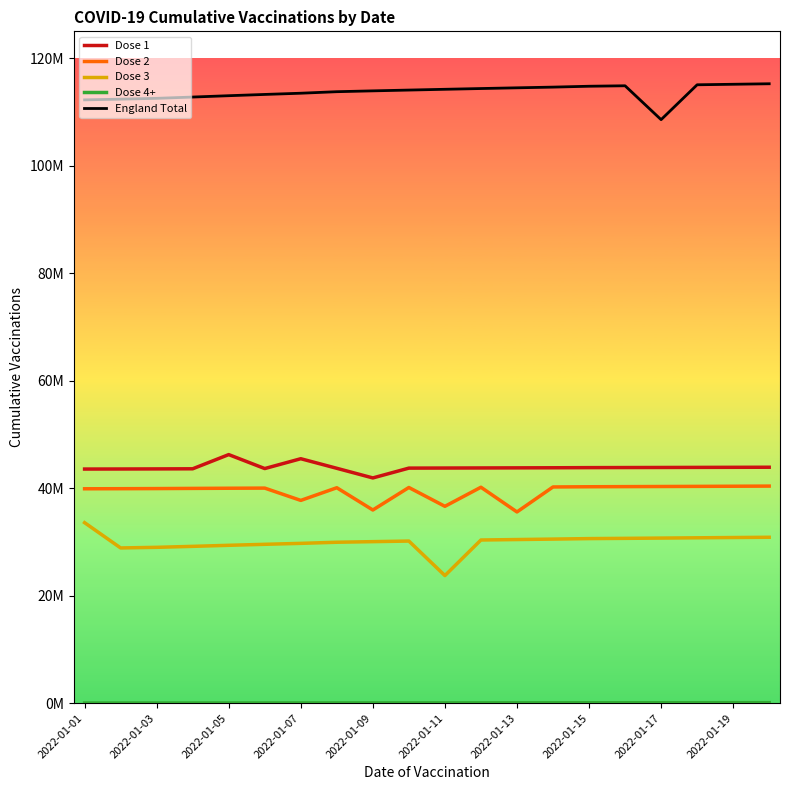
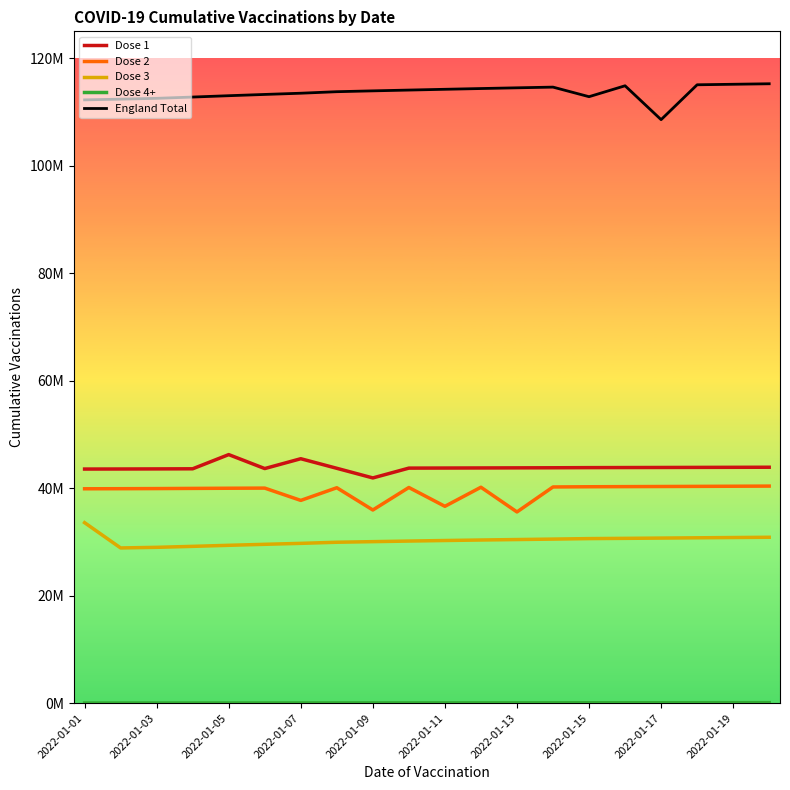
Dose 3, 2022-01-11: 24000000 -> 30000000
England Total, 2022-01-15: 115000000 -> 113000000
